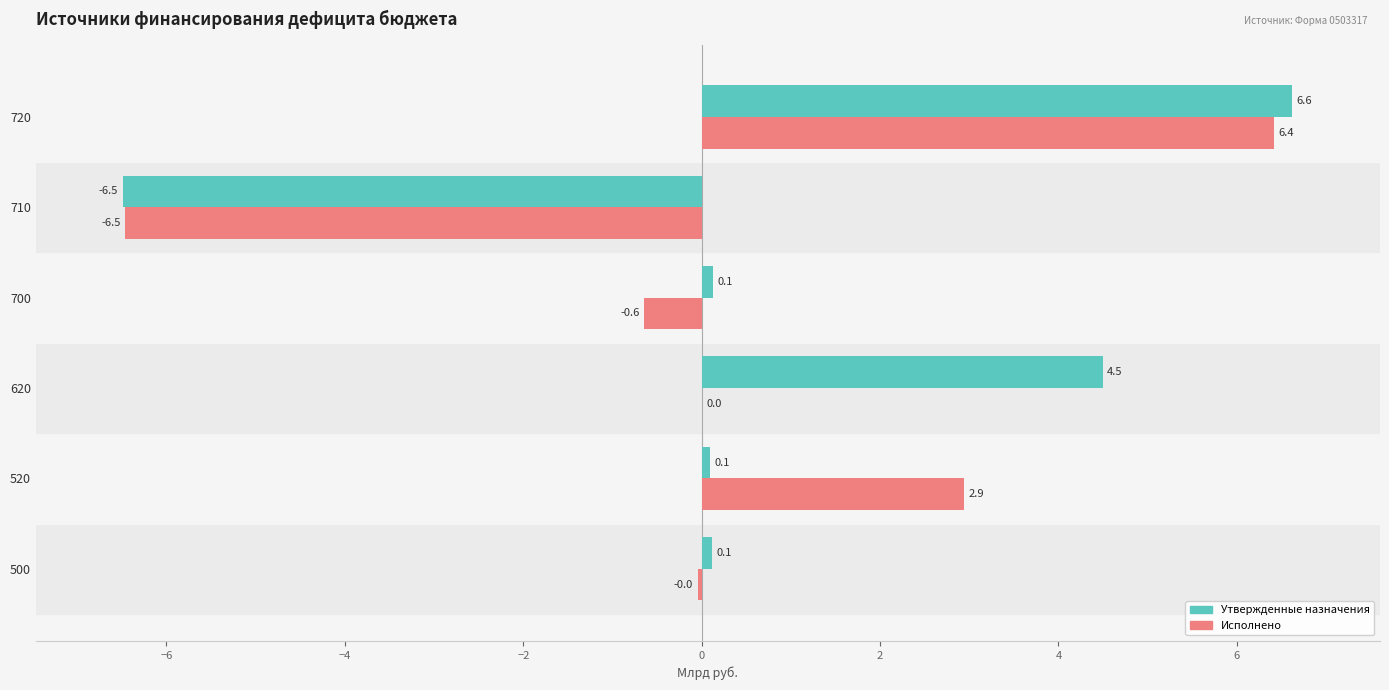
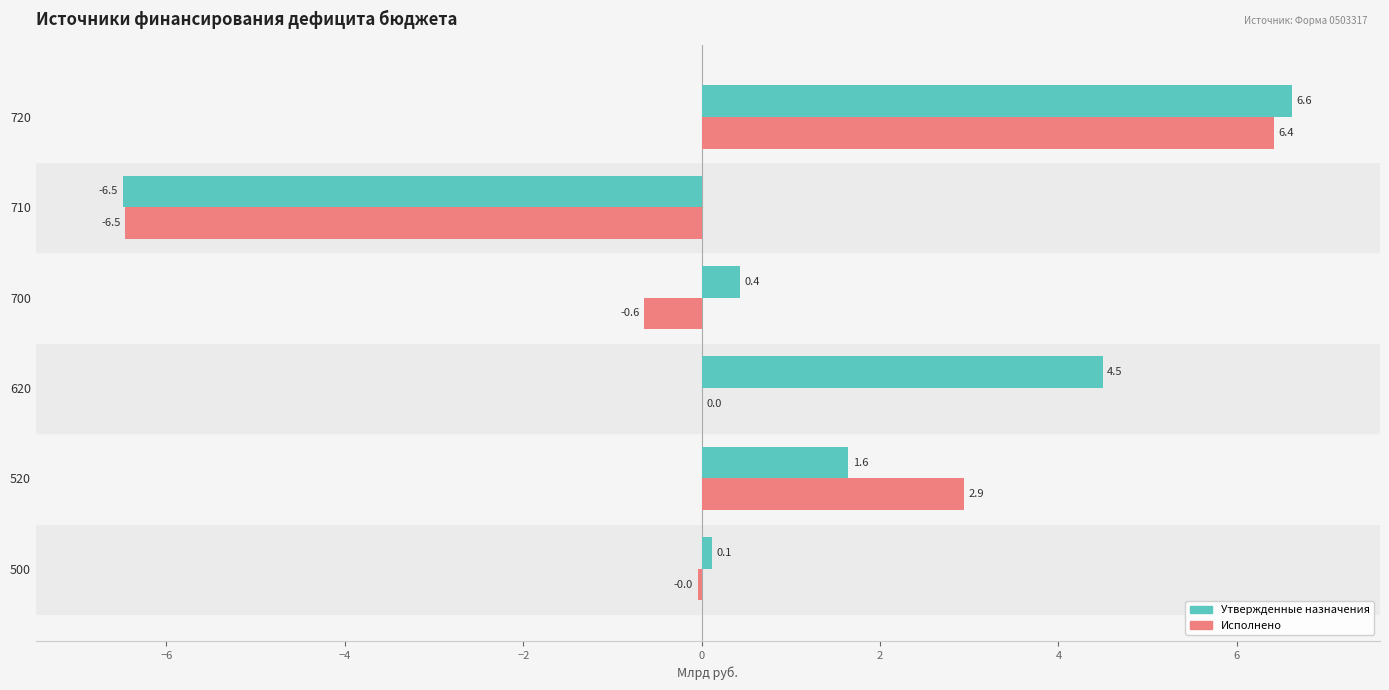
Утвержденные назначения, 700: 0.1 -> 0.4
Утвержденные назначения, 520: 0.1 -> 1.6
